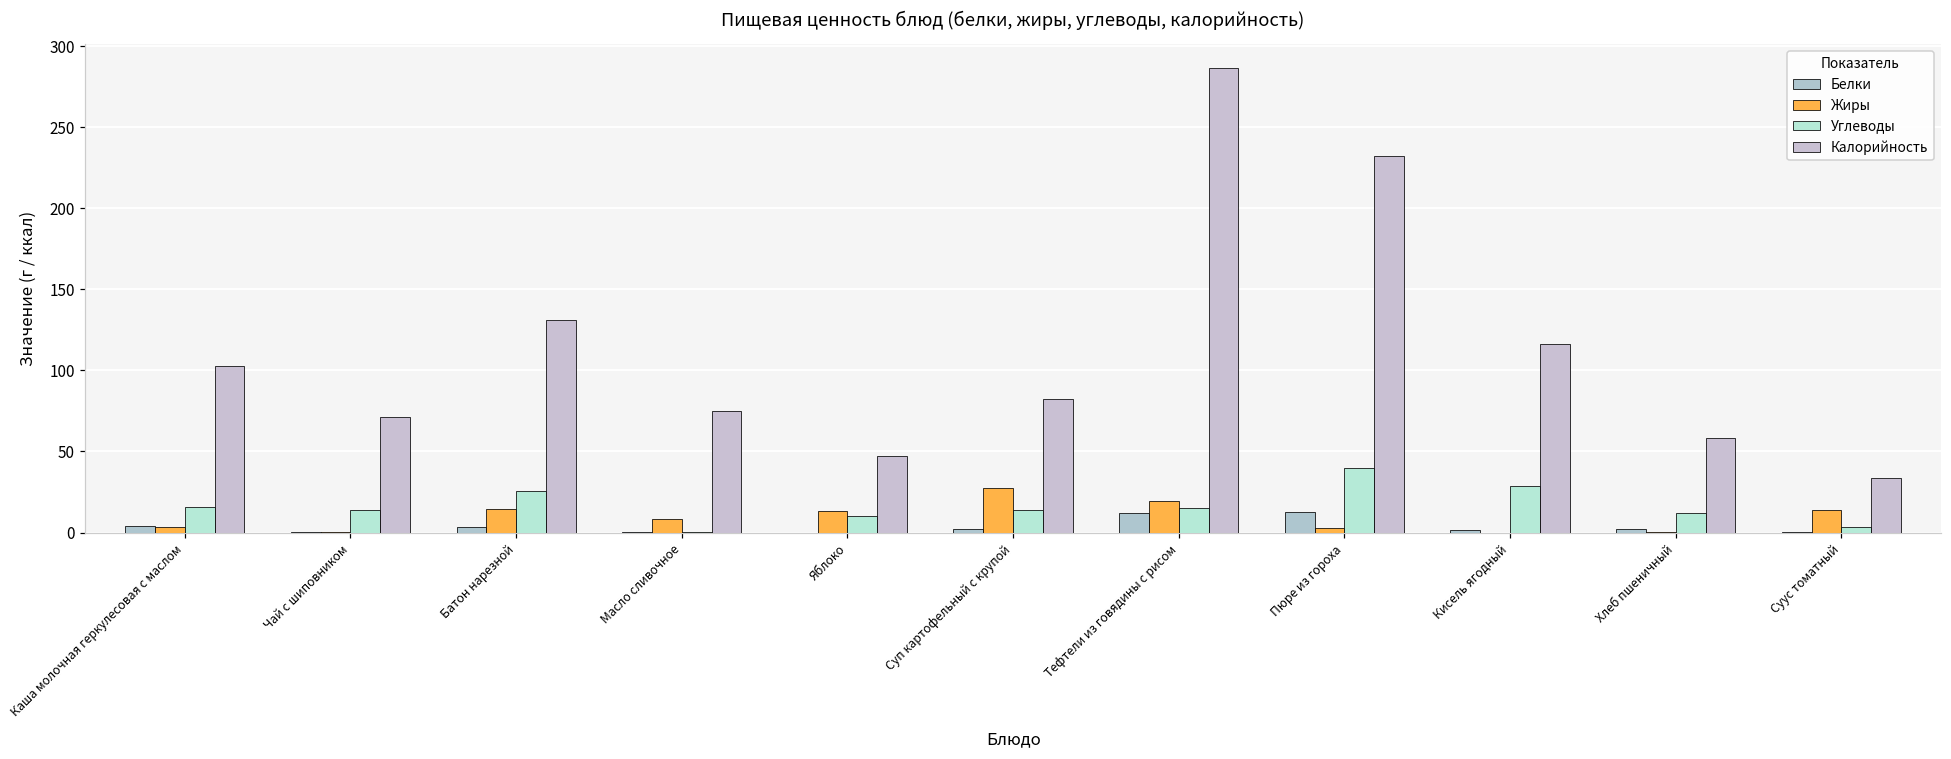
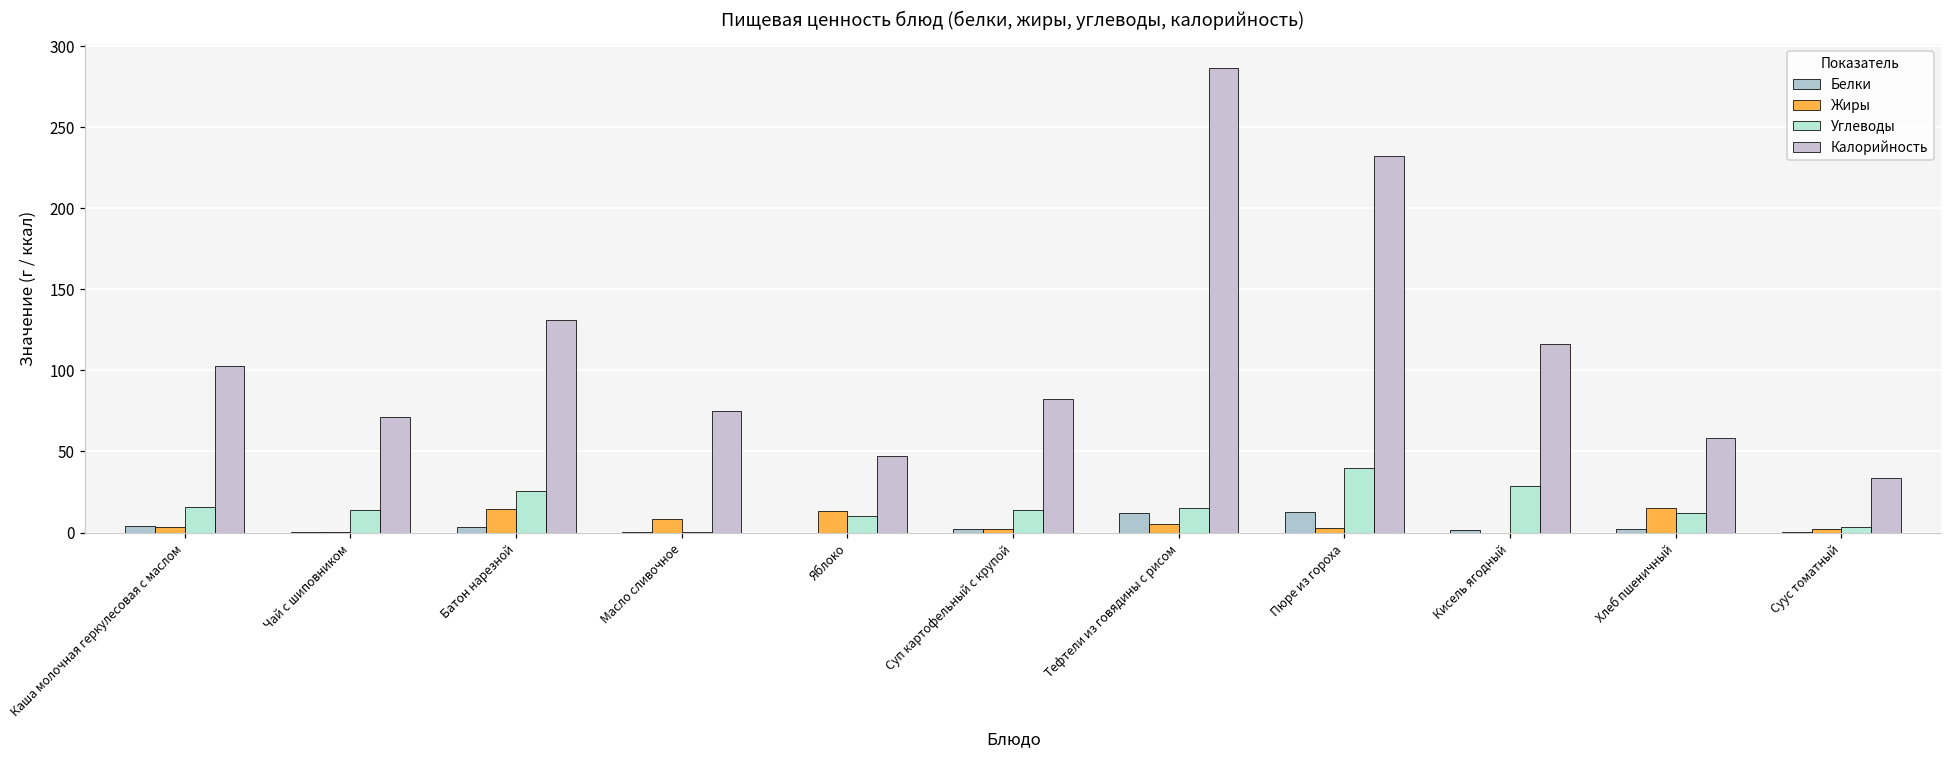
Жиры, Суп картофельный с крупой: 28 -> 2
Жиры, Тефтели из говядины с рисом: 20 -> 5
Жиры, Хлеб пшеничный: 0 -> 15
Жиры, Суус томатный: 14 -> 2
